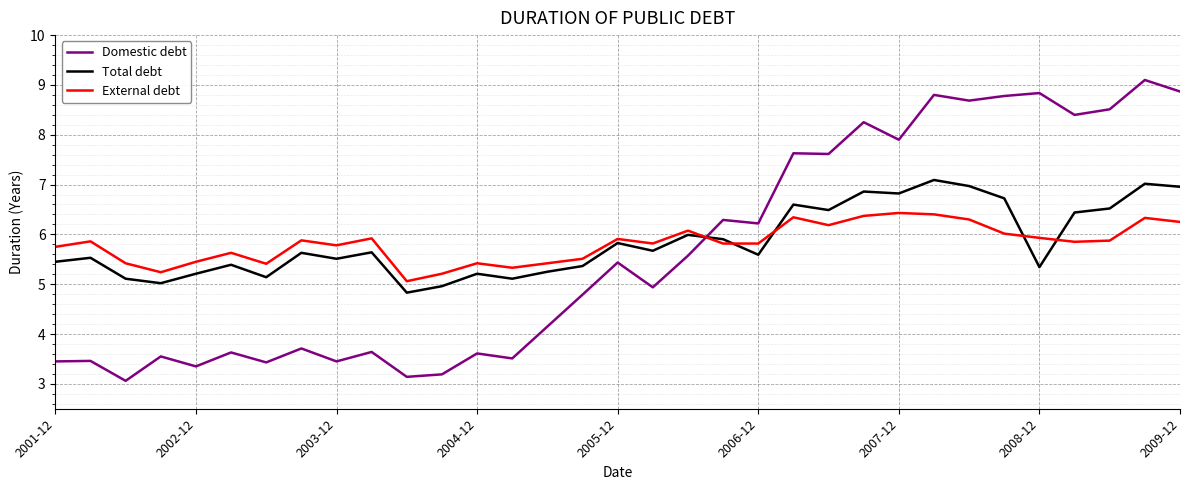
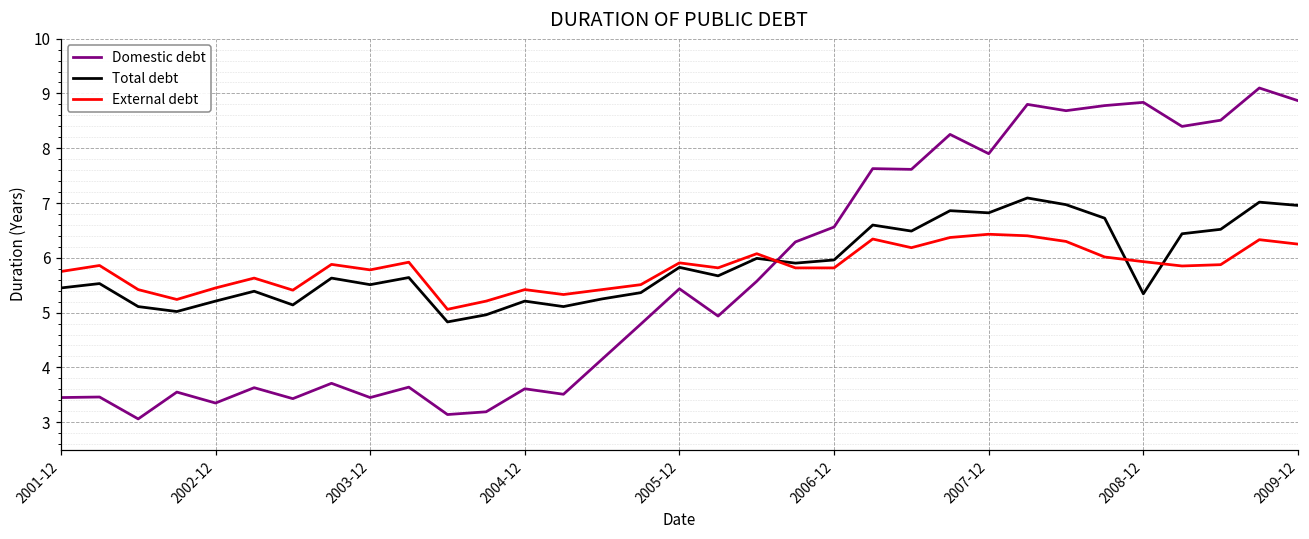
Domestic debt, 2006-12: 6.2 -> 6.6
Total debt, 2006-12: 5.6 -> 6.0
